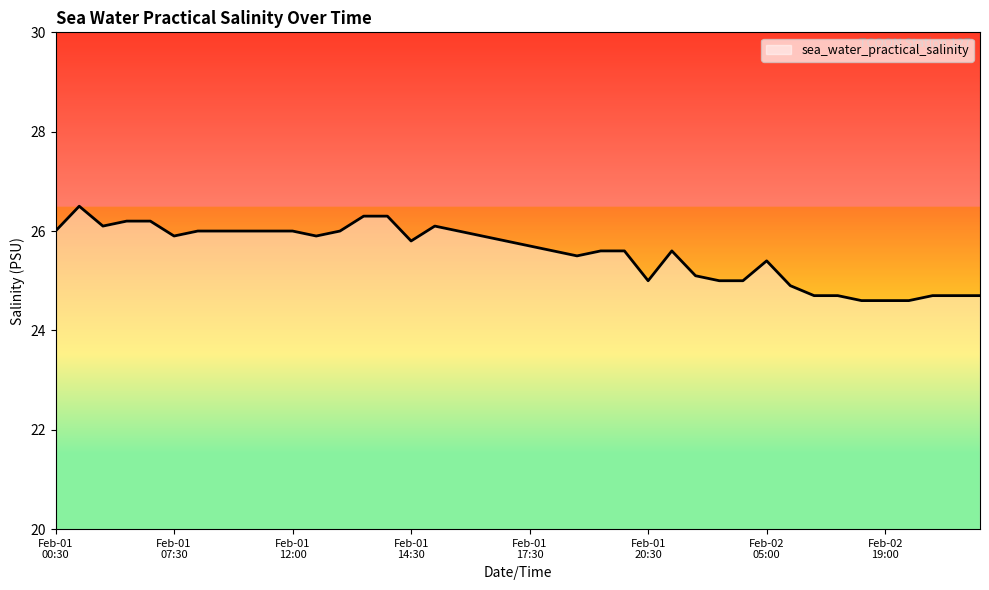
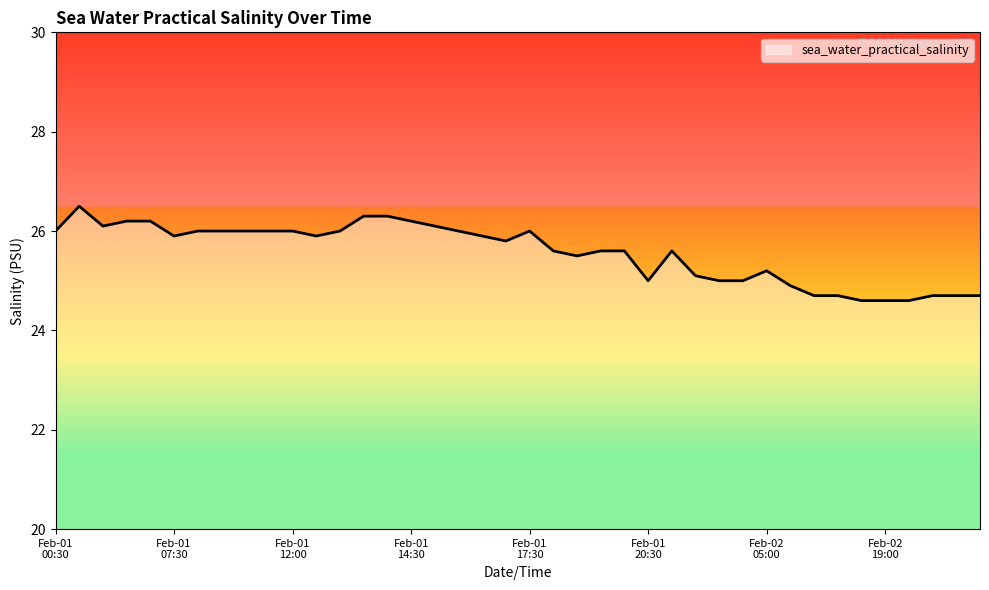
Feb-01 14:30: 25.8 -> 26.2
Feb-01 17:30: 25.7 -> 26.0
Feb-02 05:00: 25.4 -> 25.2
